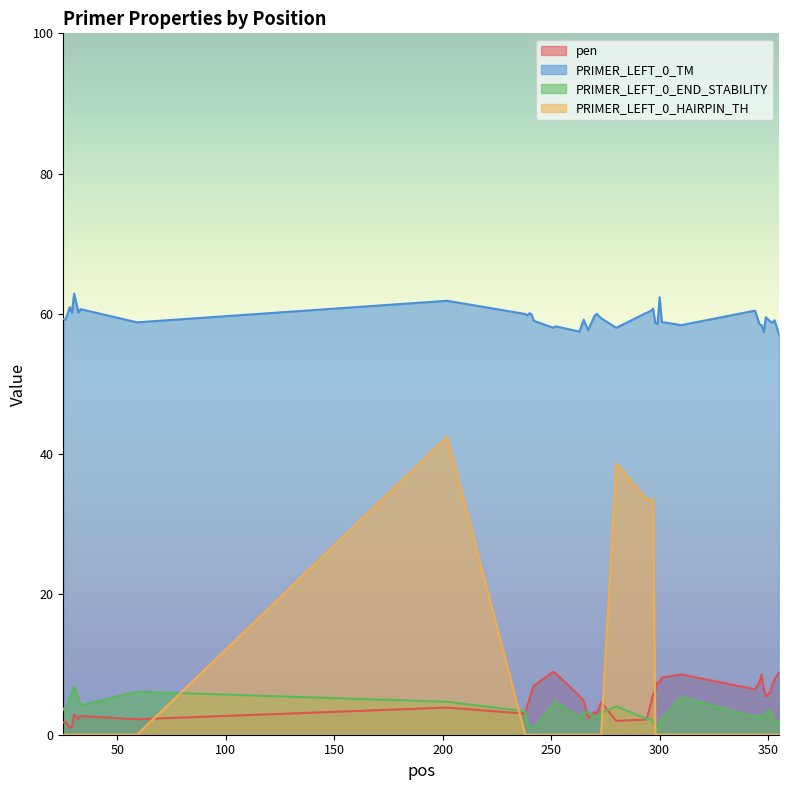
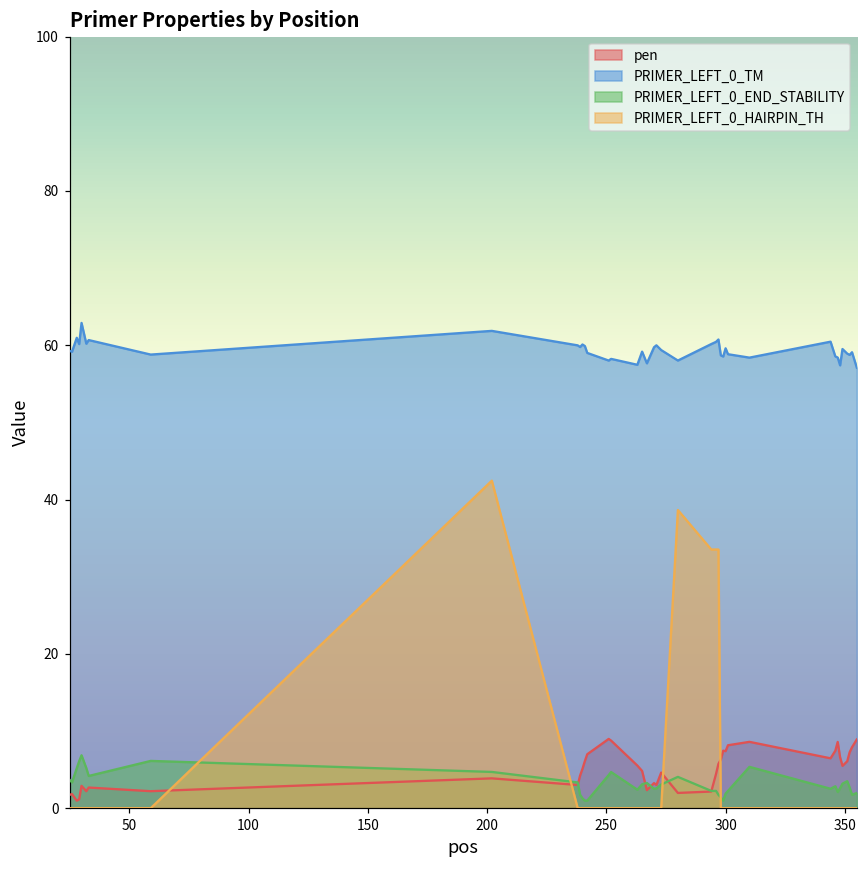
PRIMER_LEFT_0_TM, 300: 62 -> 60
